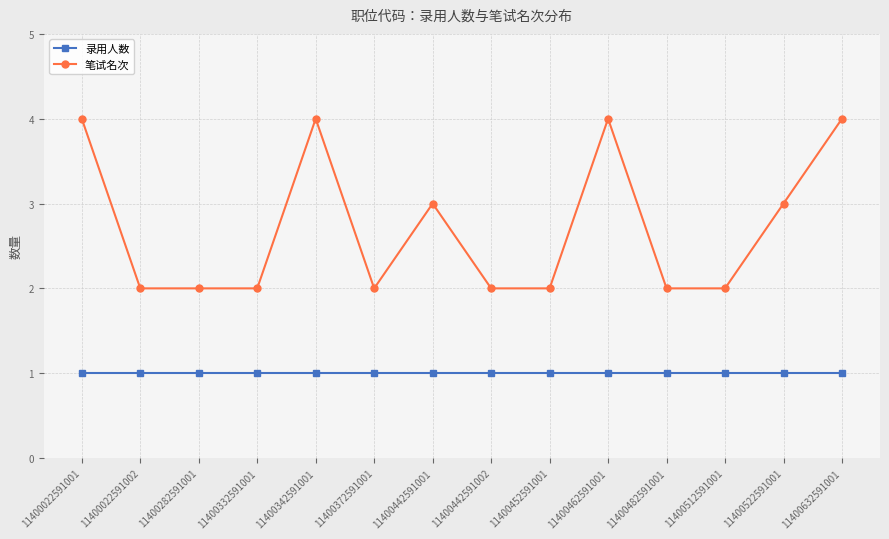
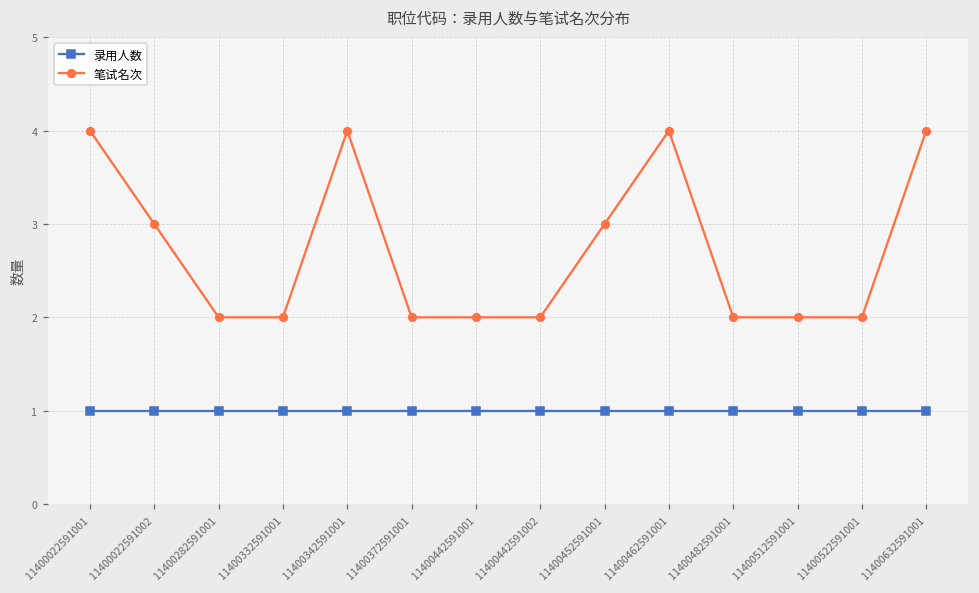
笔试名次, 11400022591002: 2 -> 3
笔试名次, 11400442591001: 3 -> 2
笔试名次, 11400452591001: 2 -> 3
笔试名次, 11400522591001: 3 -> 2
